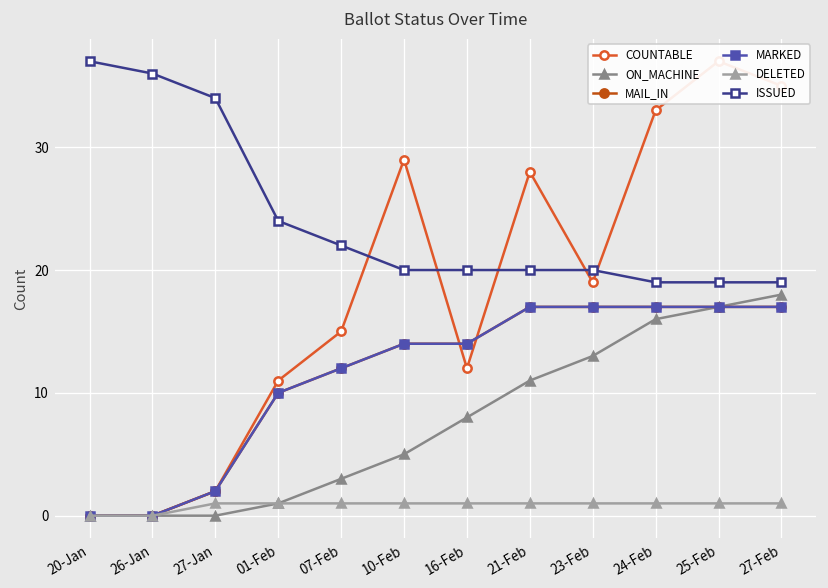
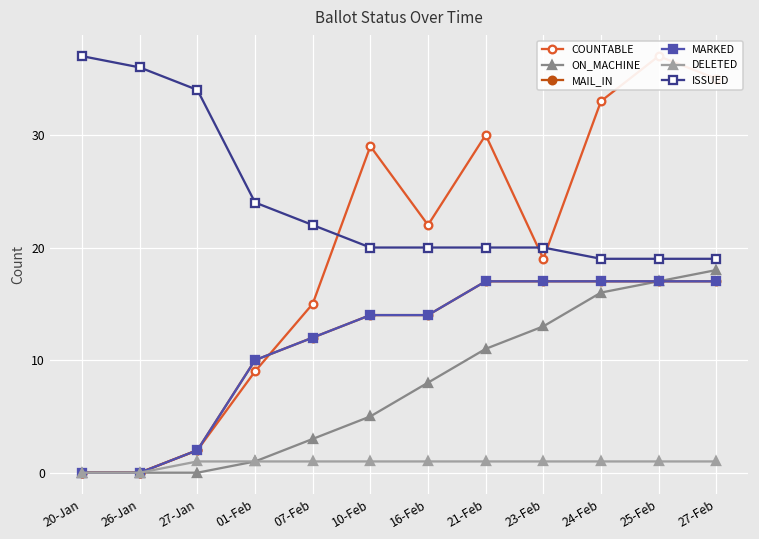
COUNTABLE, 01-Feb: 11 -> 9
COUNTABLE, 16-Feb: 12 -> 22
COUNTABLE, 21-Feb: 28 -> 30
